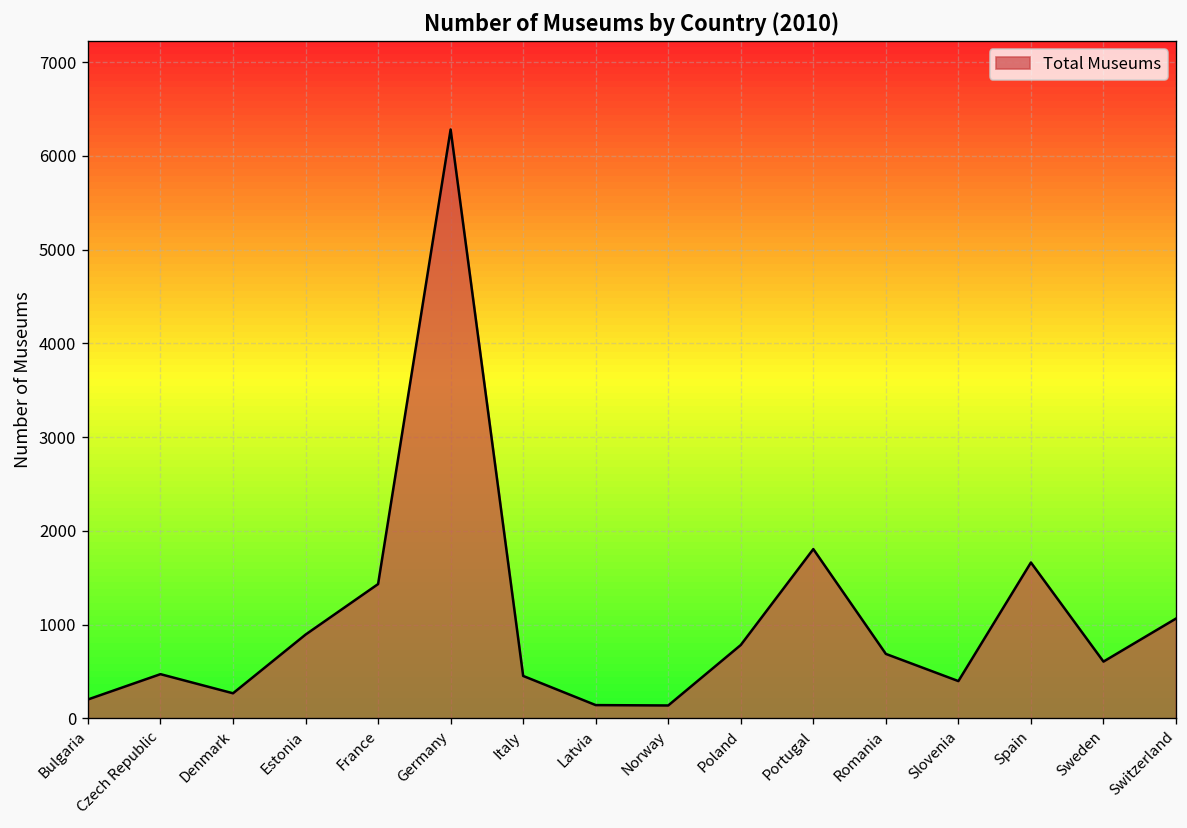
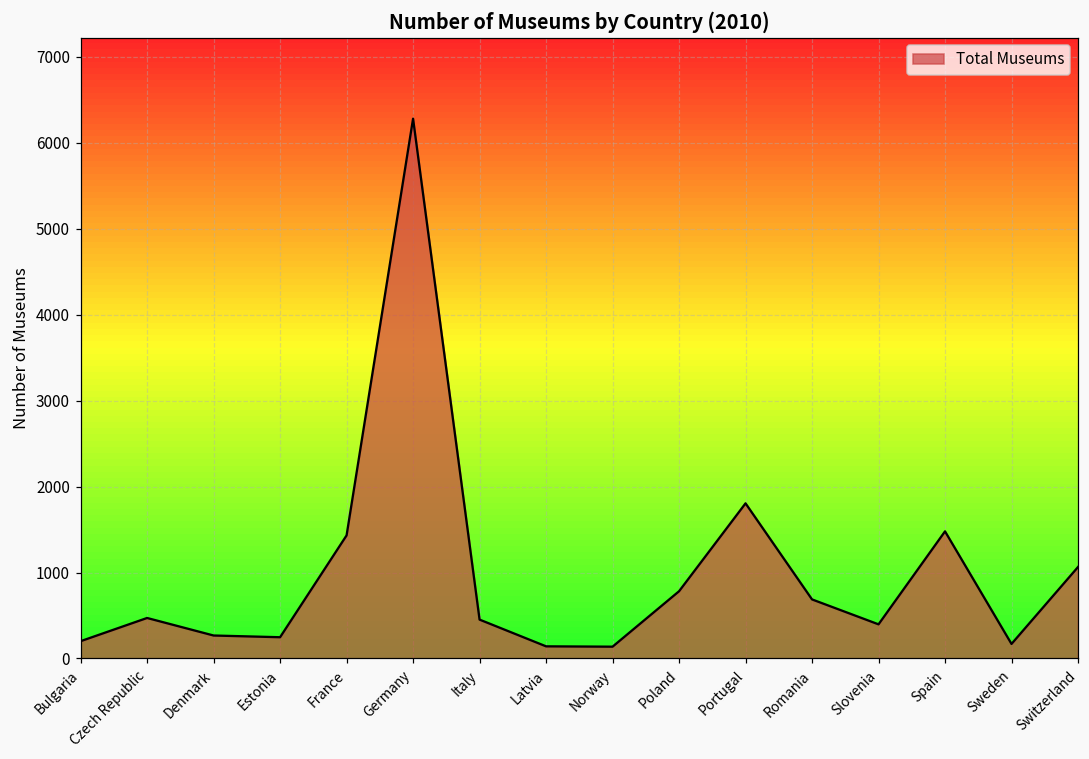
Estonia: 900 -> 200
Spain: 1700 -> 1500
Sweden: 600 -> 200
